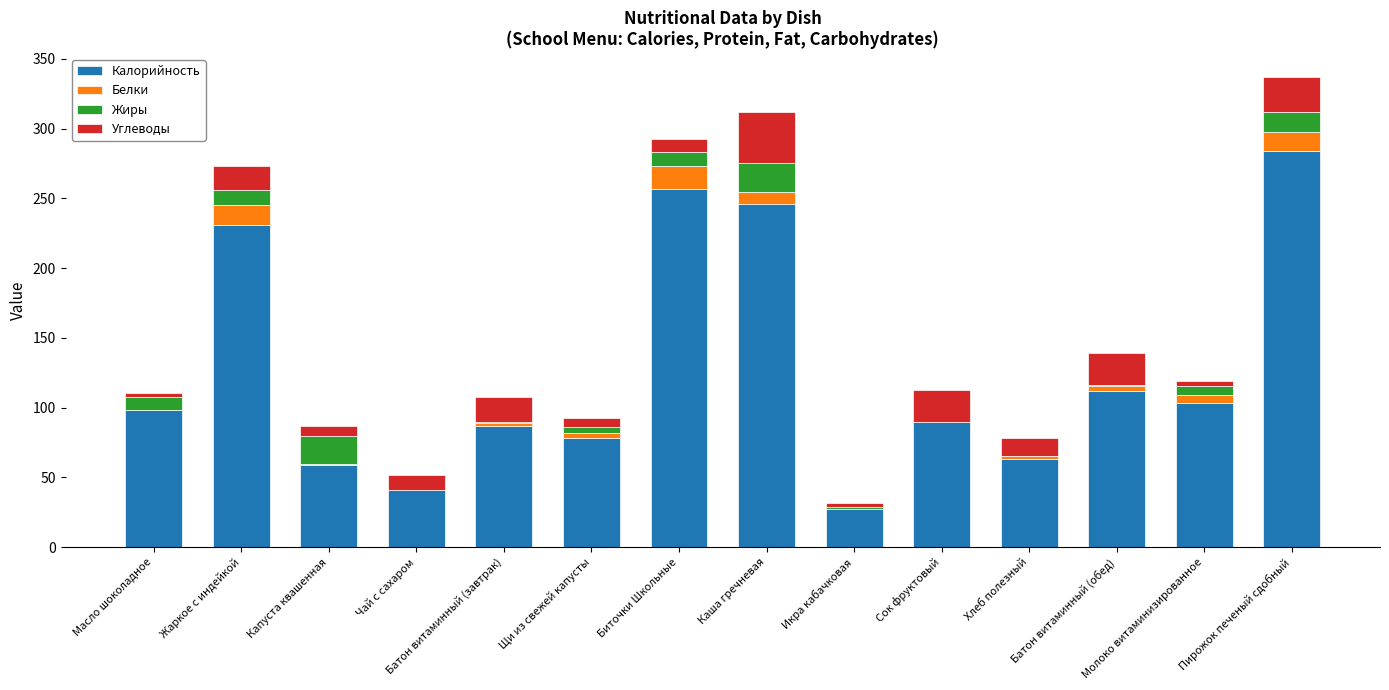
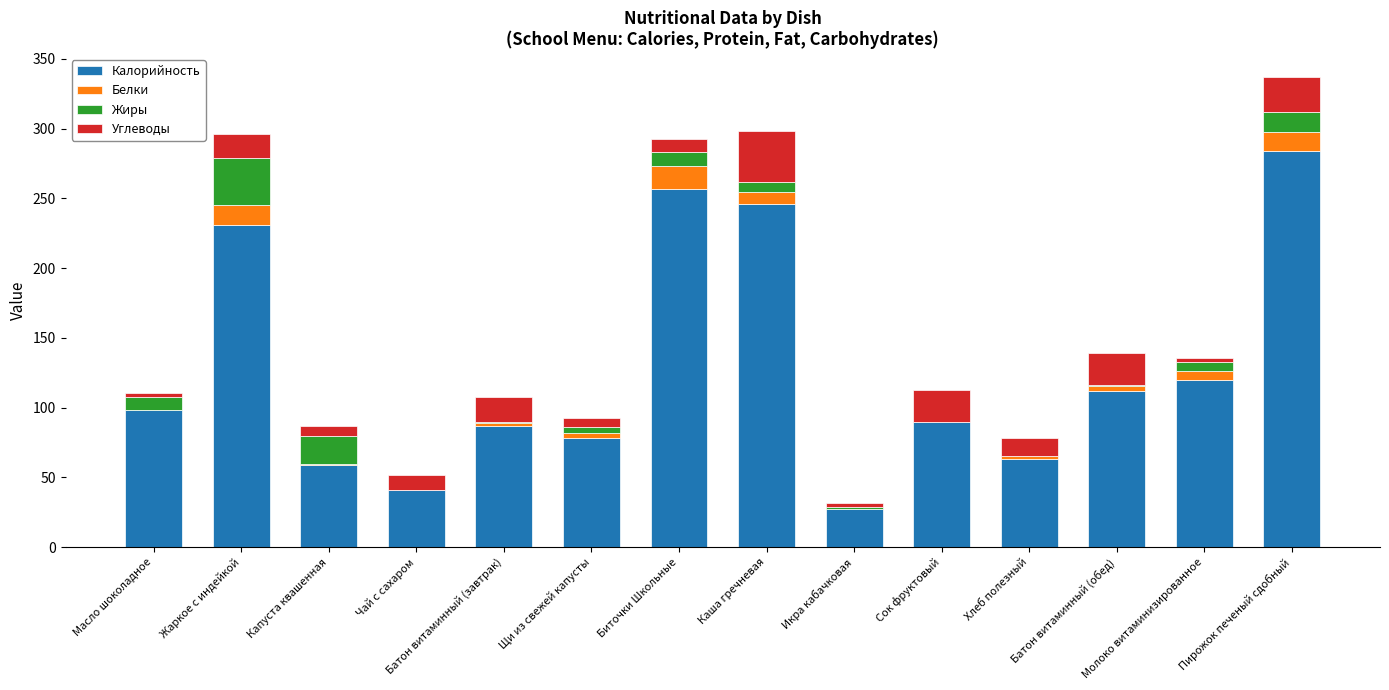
Жиры, Жаркое с индейкой: 11 -> 34
Жиры, Каша гречневая: 21 -> 7
Калорийность, Молоко витаминизированное: 103 -> 120
